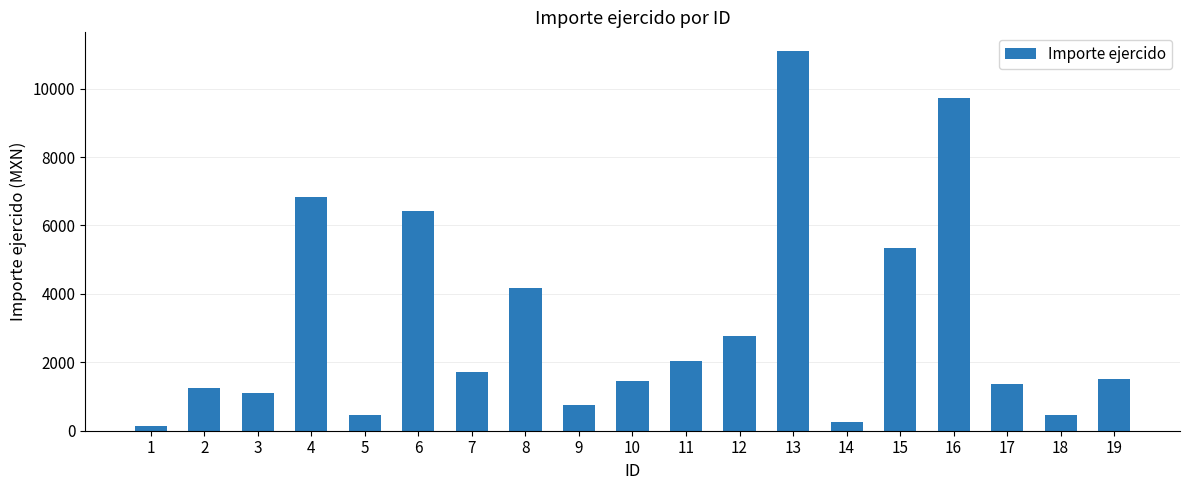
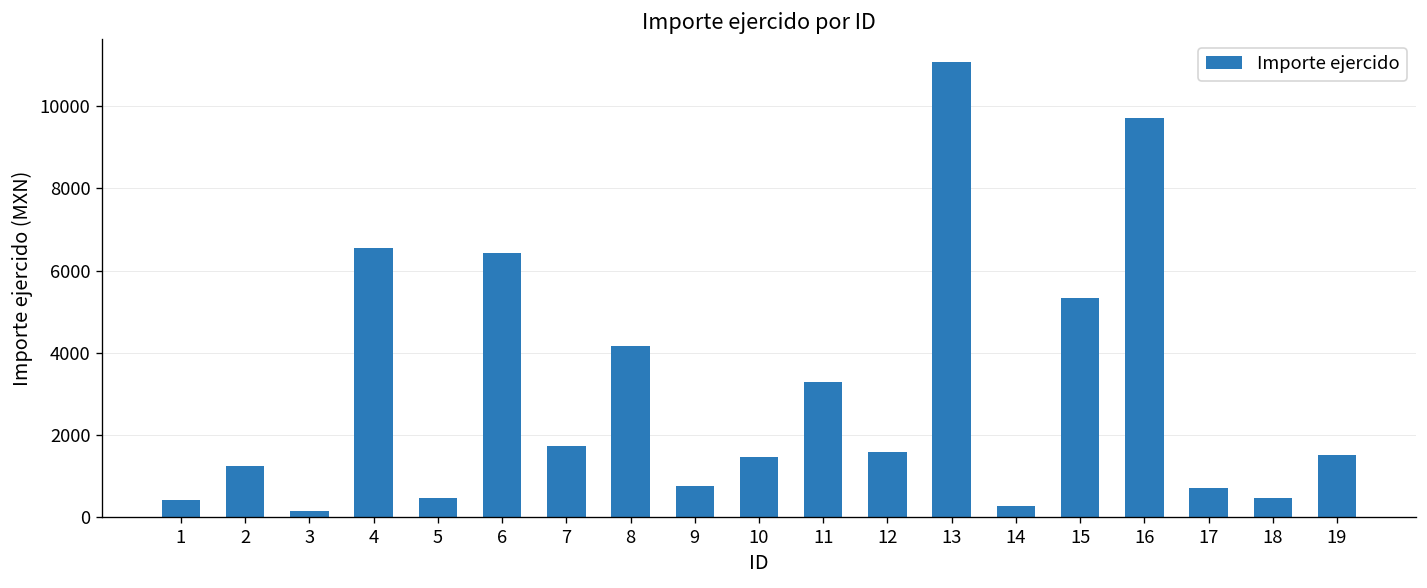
1: 100 -> 400
3: 1100 -> 100
4: 6800 -> 6500
11: 2000 -> 3300
12: 2800 -> 1600
17: 1400 -> 700
